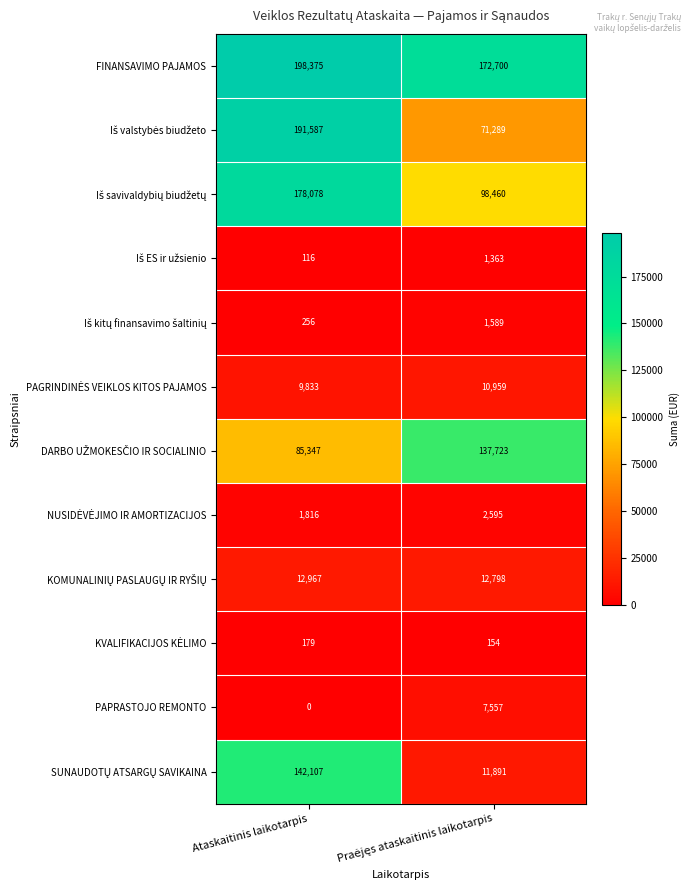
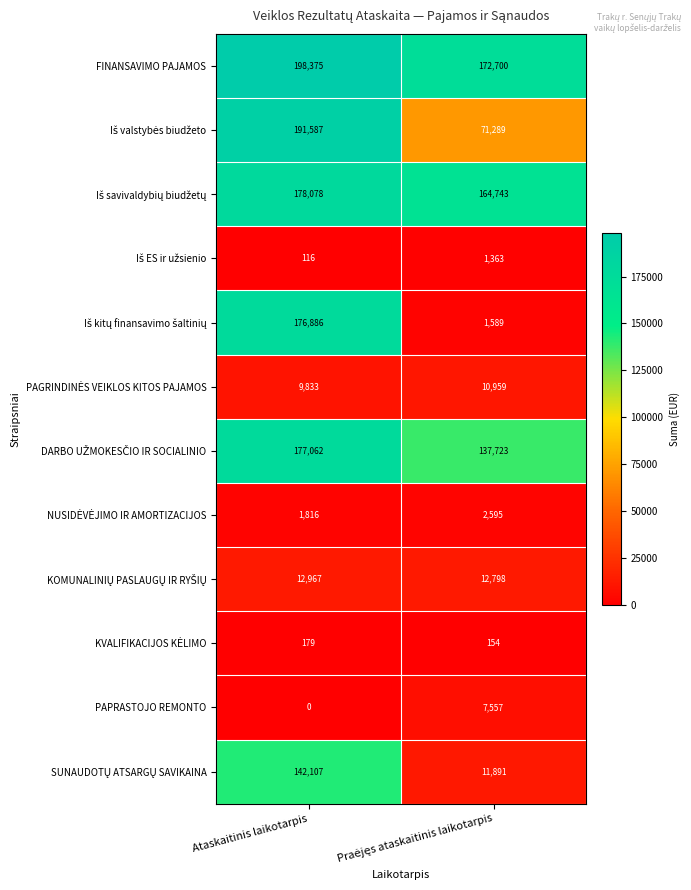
Iš savivaldybių biudžetų, Praėjęs ataskaitinis laikotarpis: 98,460 -> 164,743
Iš kitų finansavimo šaltinių, Ataskaitinis laikotarpis: 256 -> 176,886
DARBO UŽMOKESČIO IR SOCIALINIO, Ataskaitinis laikotarpis: 85,347 -> 177,062
